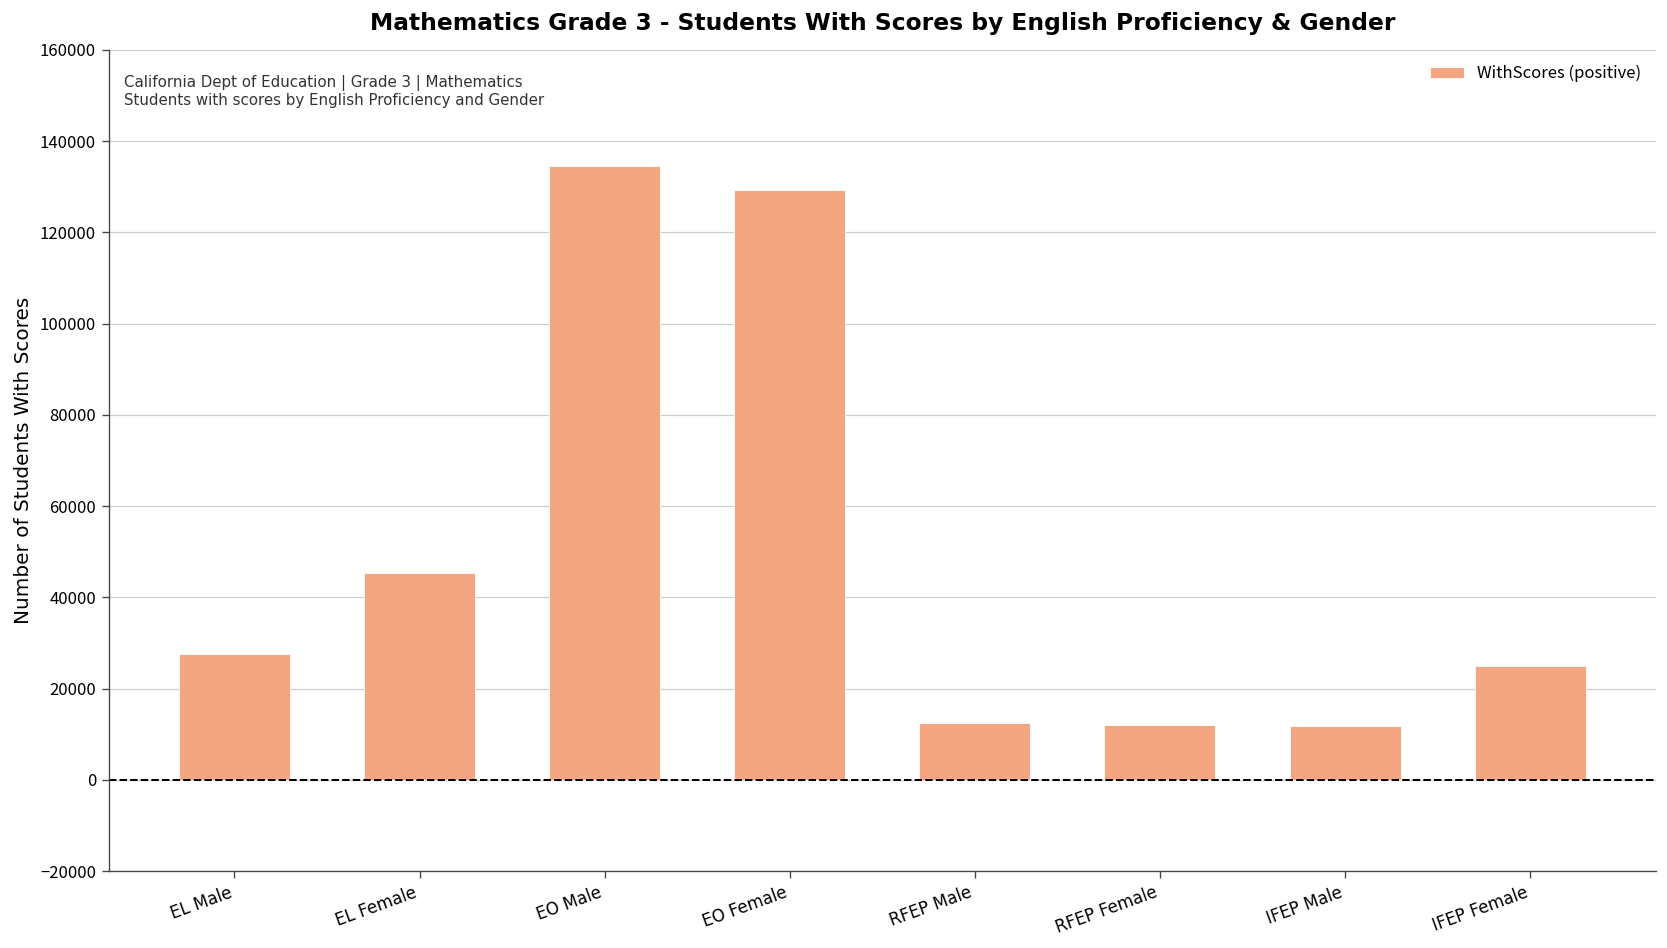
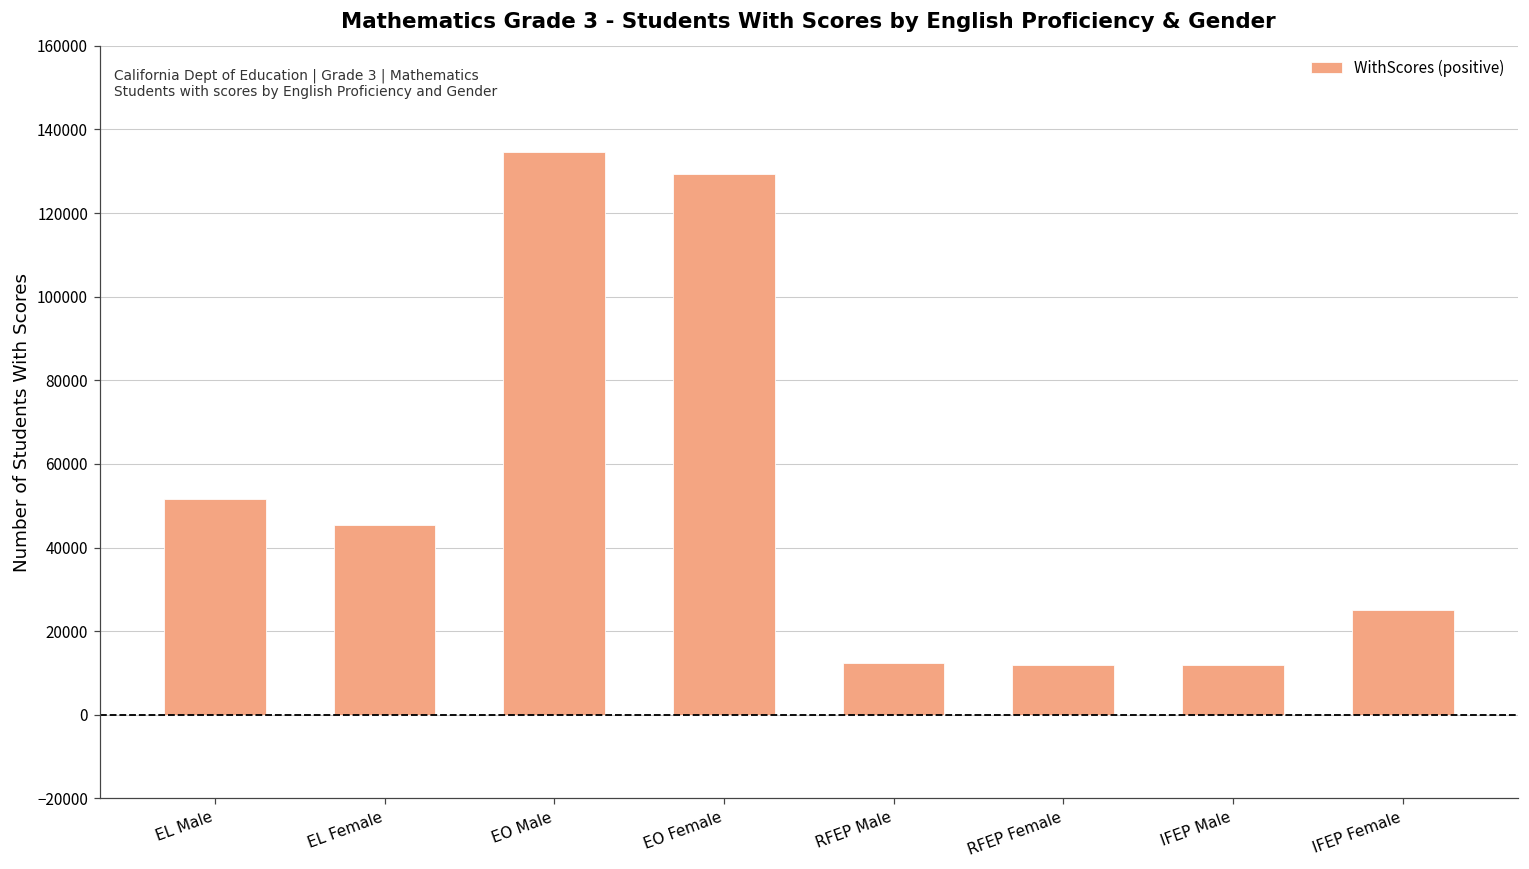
EL Male: 28000 -> 52000
